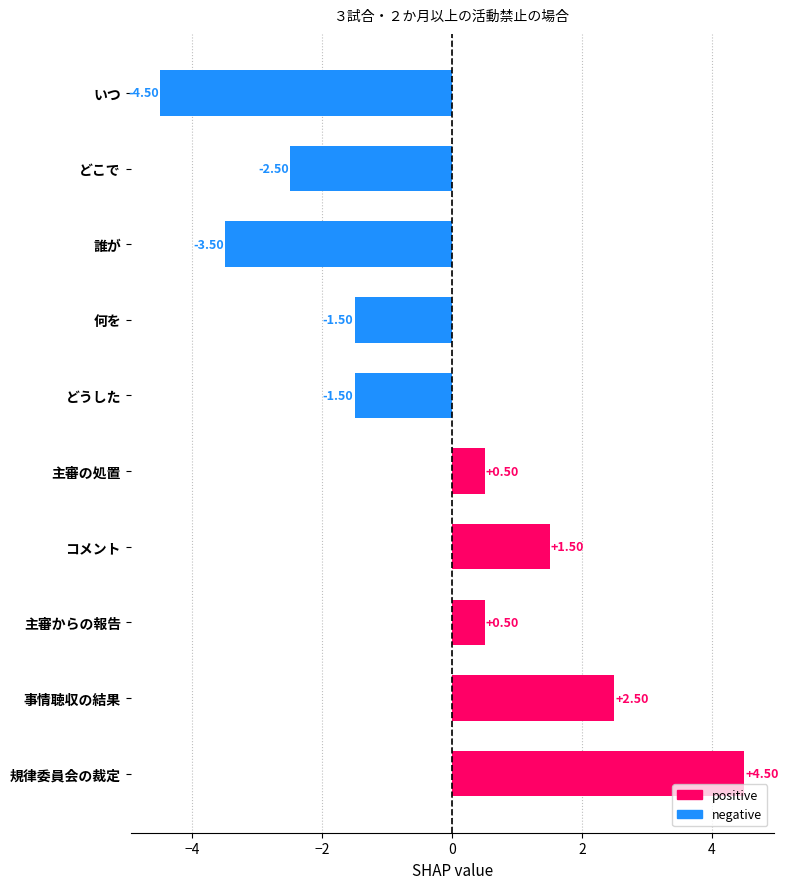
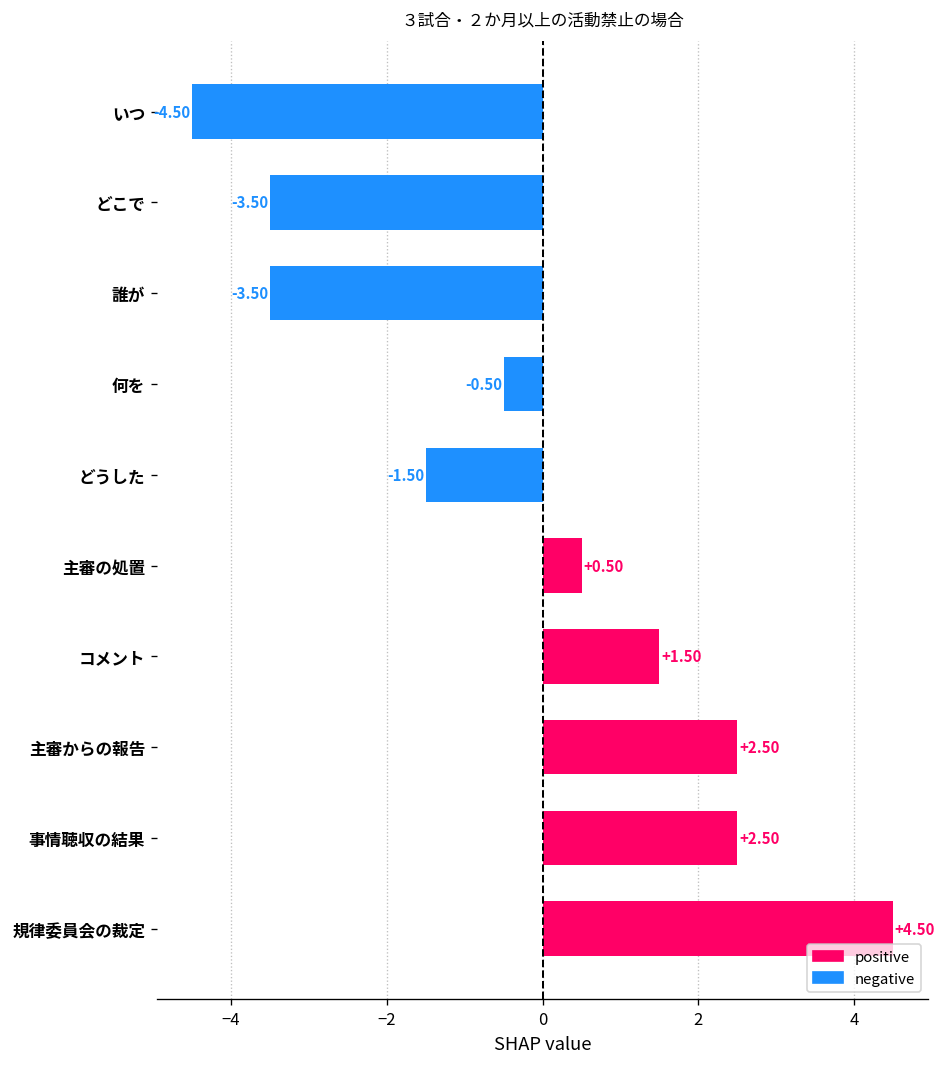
どこで: -2.50 -> -3.50
何を: -1.50 -> -0.50
主審からの報告: +0.50 -> +2.50
